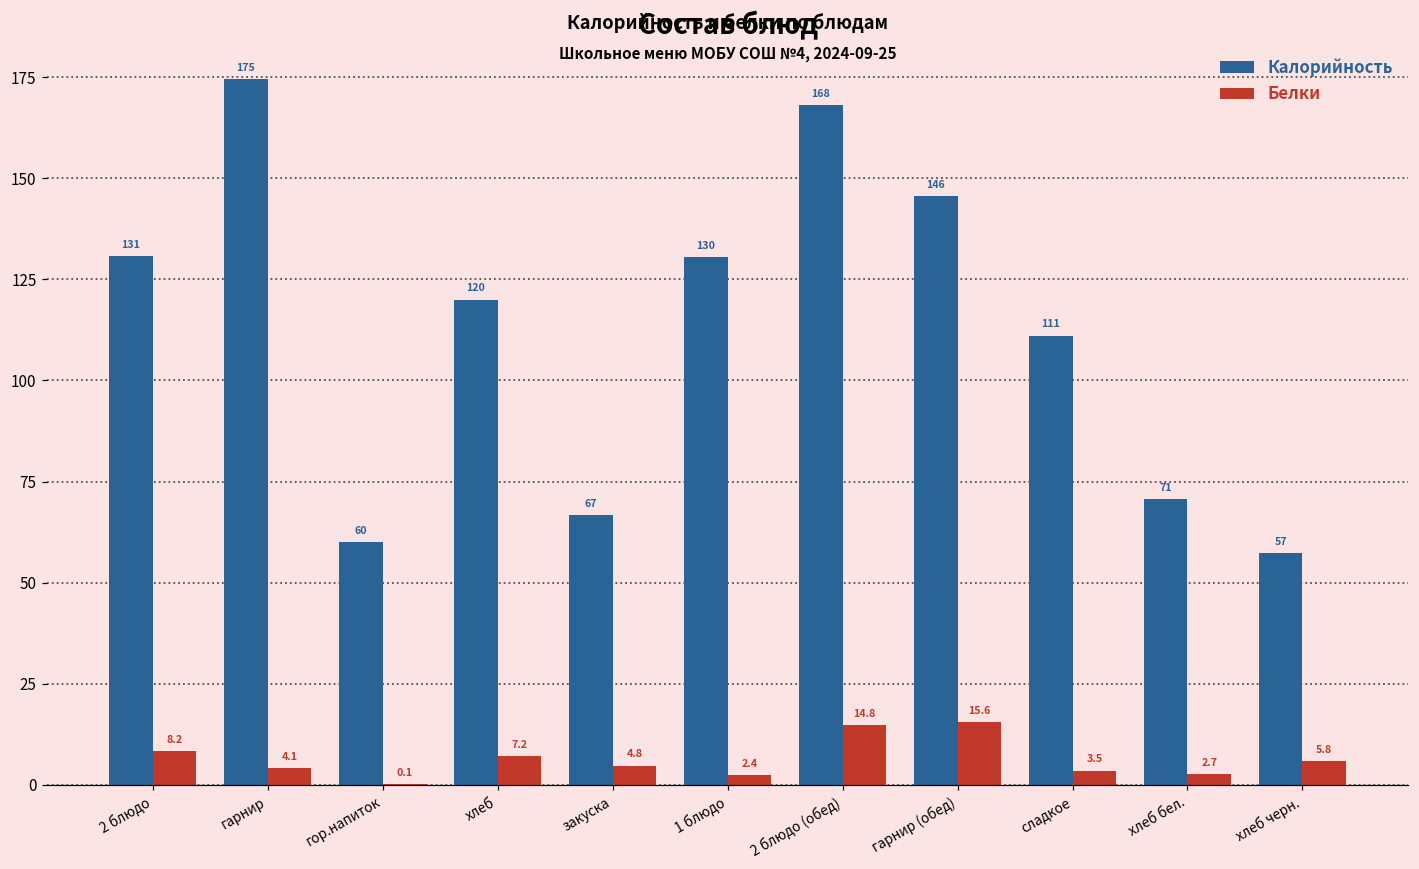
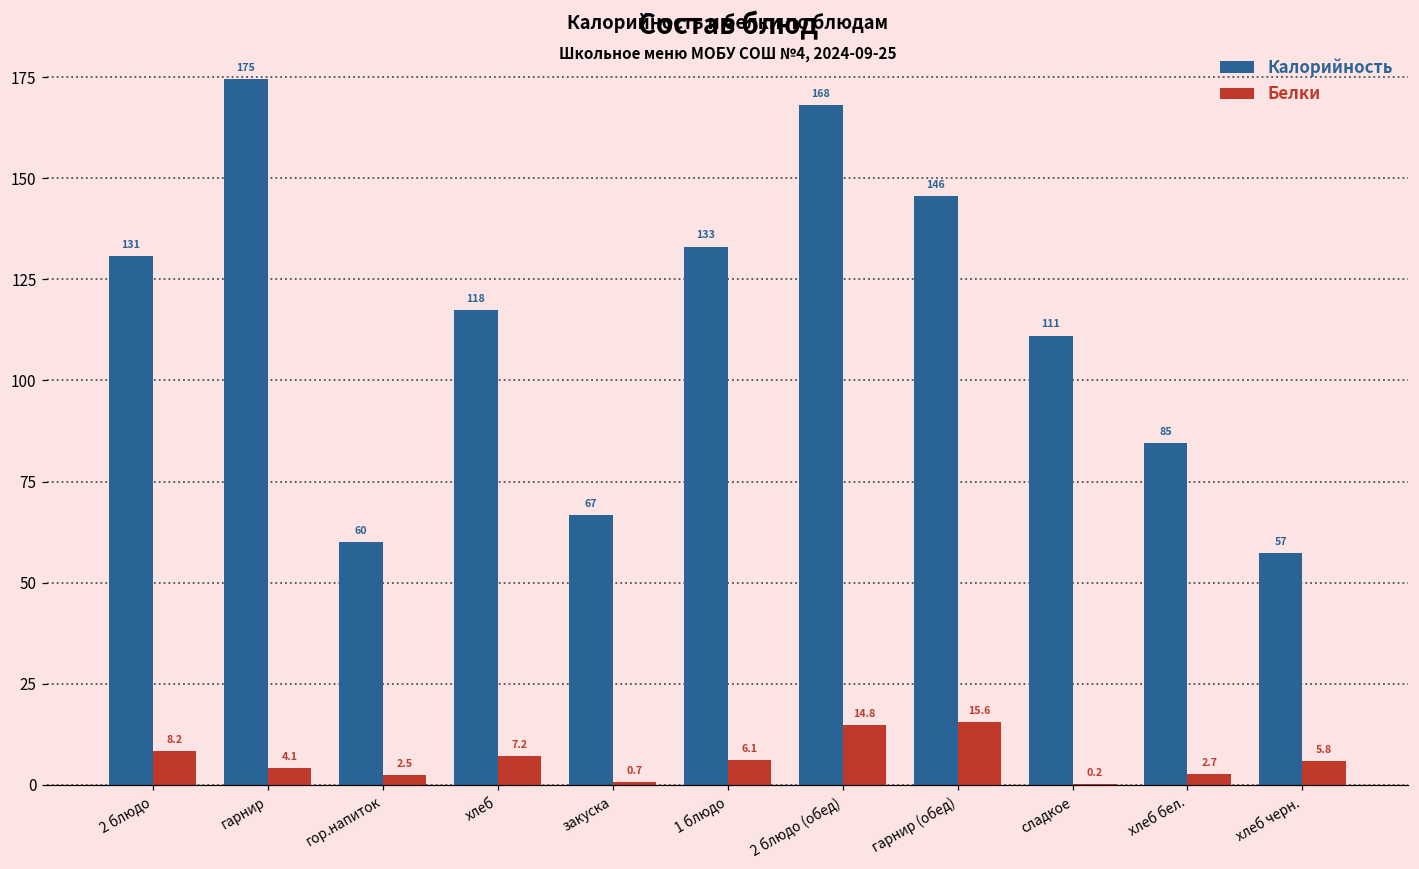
Белки, гор.напиток: 0.1 -> 2.5
Калорийность, хлеб: 120 -> 118
Белки, закуска: 4.8 -> 0.7
Калорийность, 1 блюдо: 130 -> 133
Белки, 1 блюдо: 2.4 -> 6.1
Белки, сладкое: 3.5 -> 0.2
Калорийность, хлеб бел.: 71 -> 85
